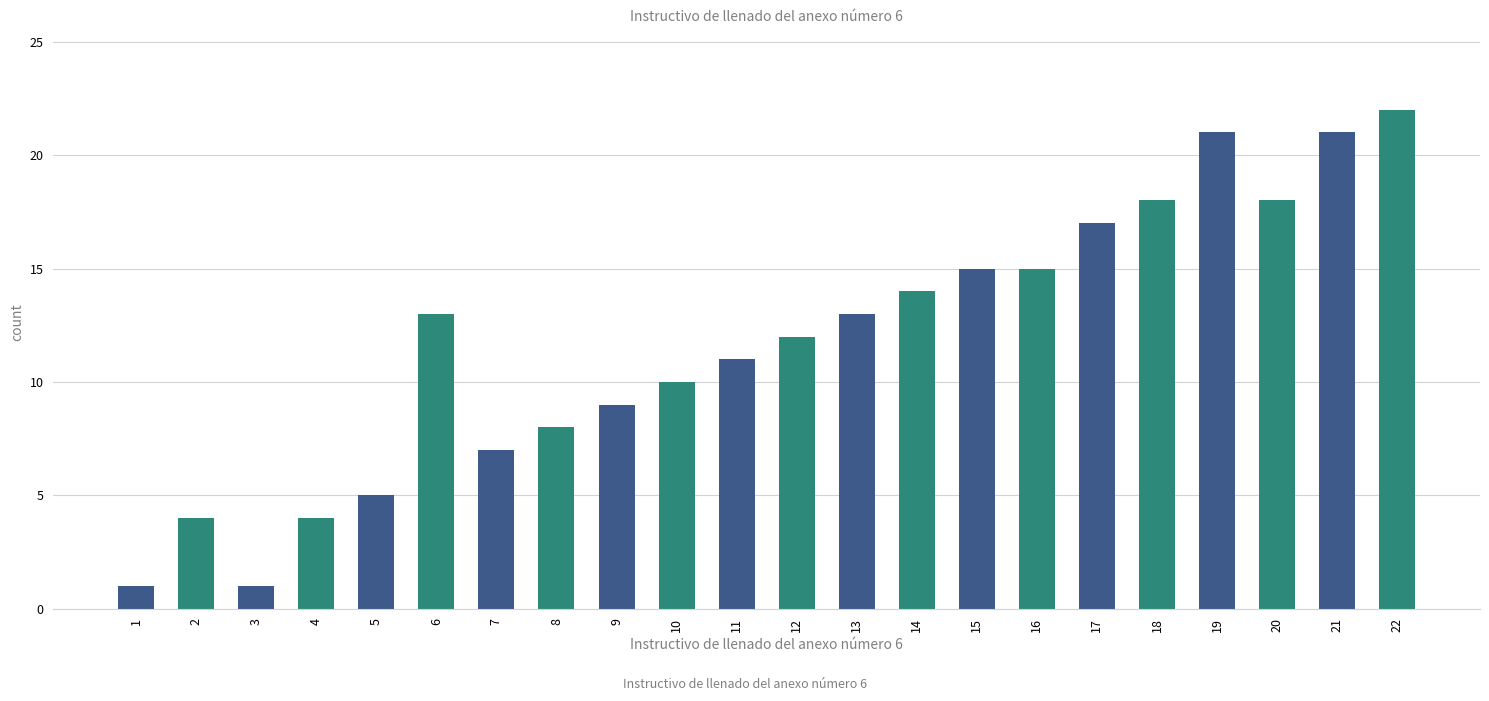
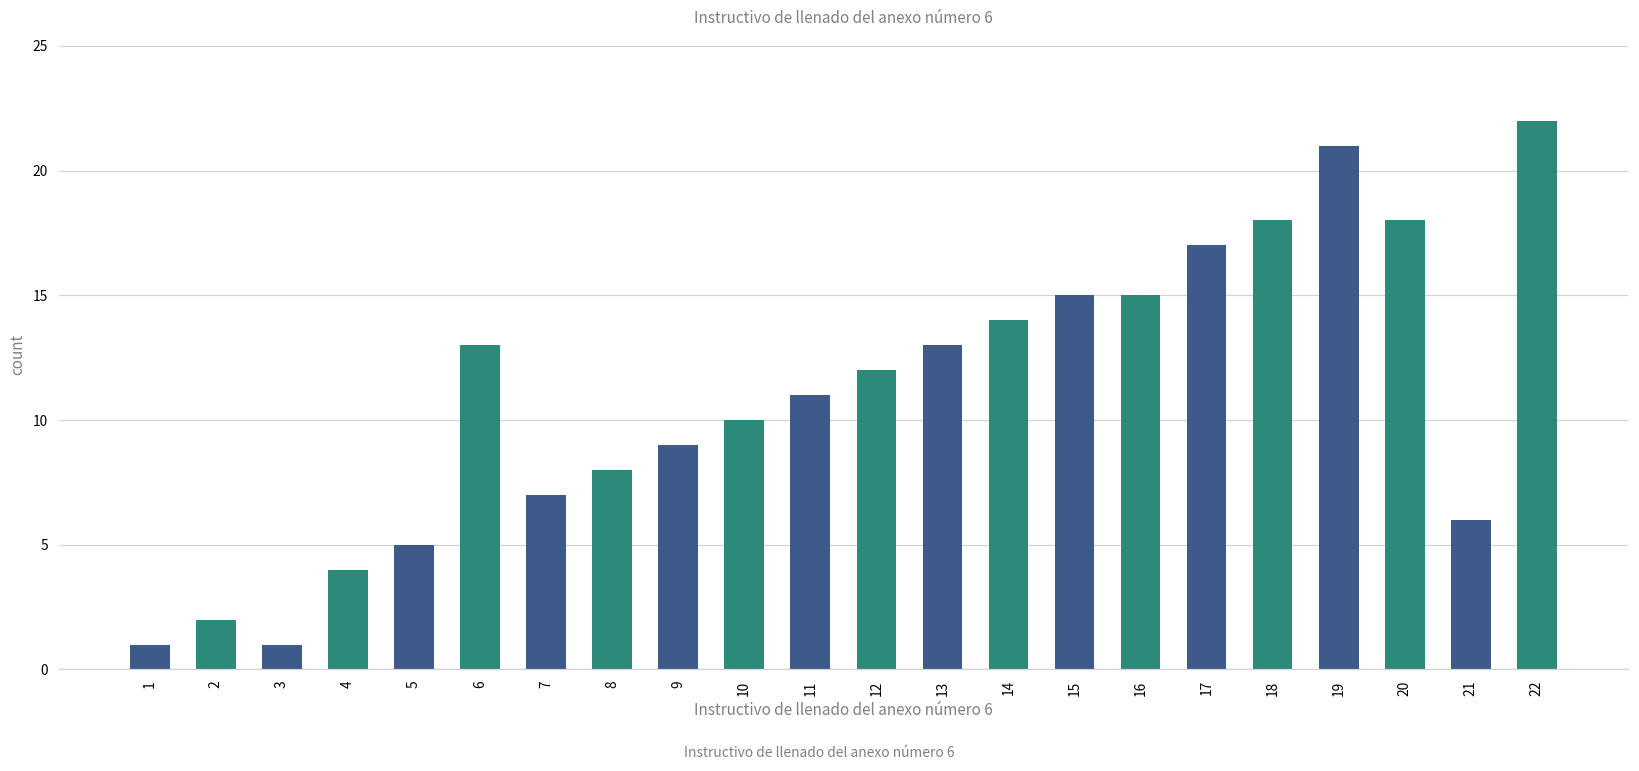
2: 4 -> 2
21: 21 -> 6
